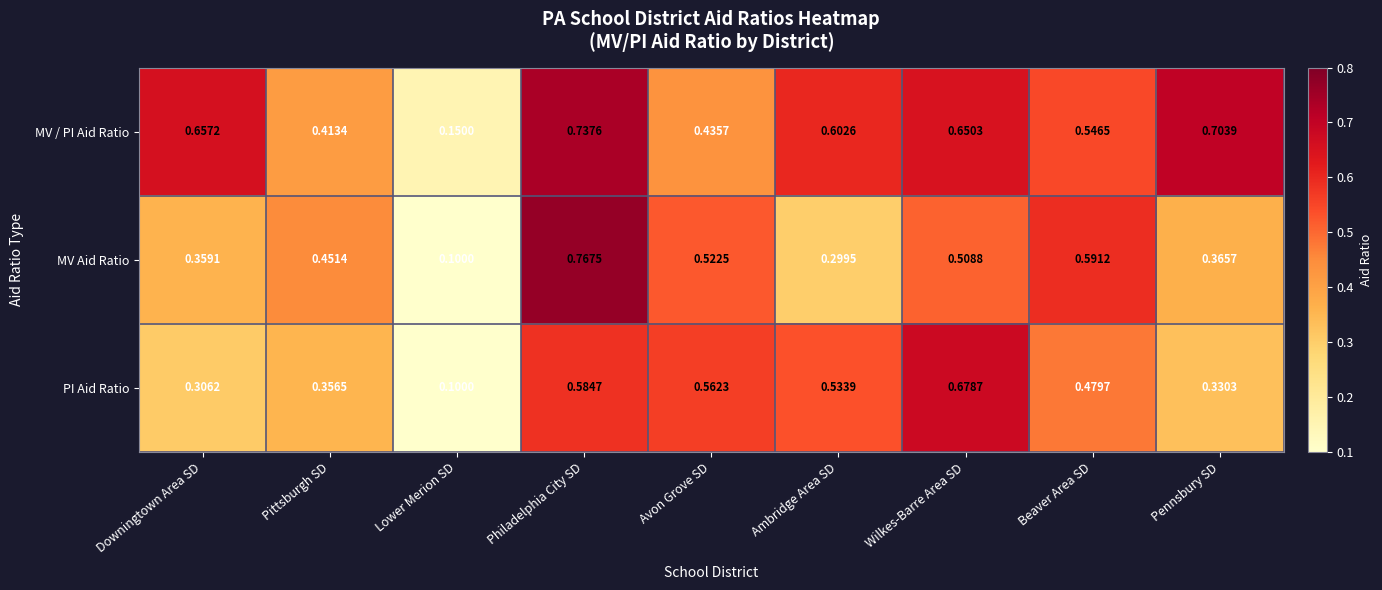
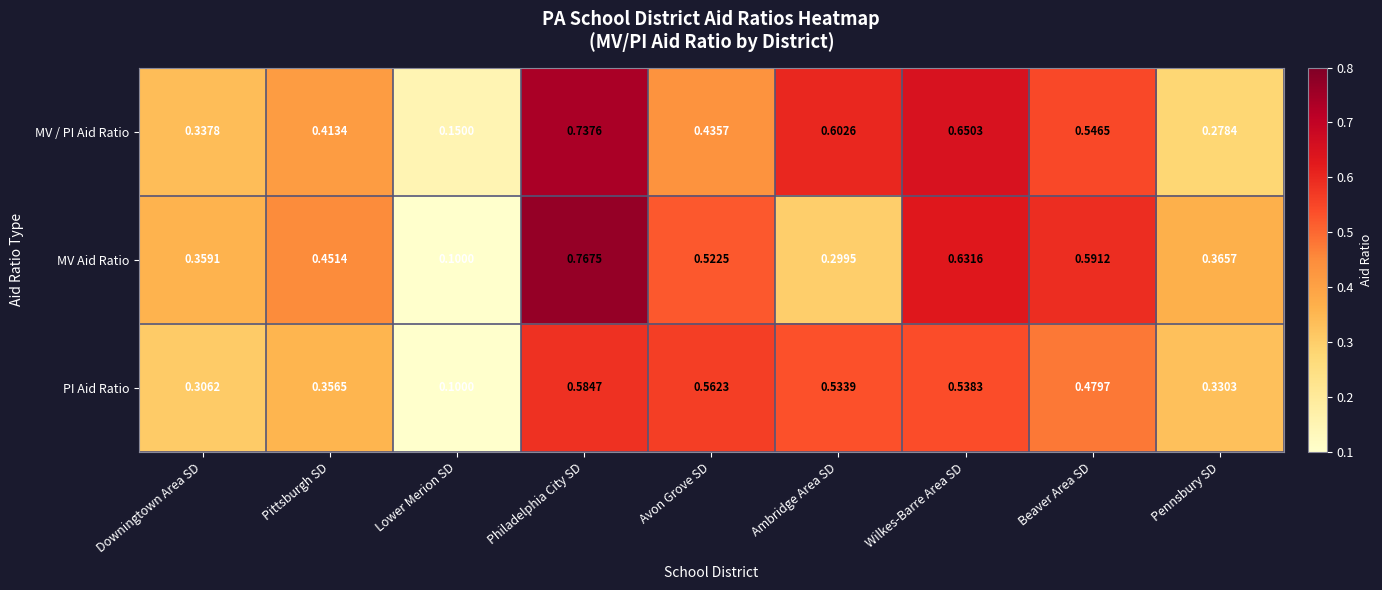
MV / PI Aid Ratio, Downingtown Area SD: 0.6572 -> 0.3378
MV / PI Aid Ratio, Pennsbury SD: 0.7039 -> 0.2784
MV Aid Ratio, Wilkes-Barre Area SD: 0.5088 -> 0.6316
PI Aid Ratio, Wilkes-Barre Area SD: 0.6787 -> 0.5383
